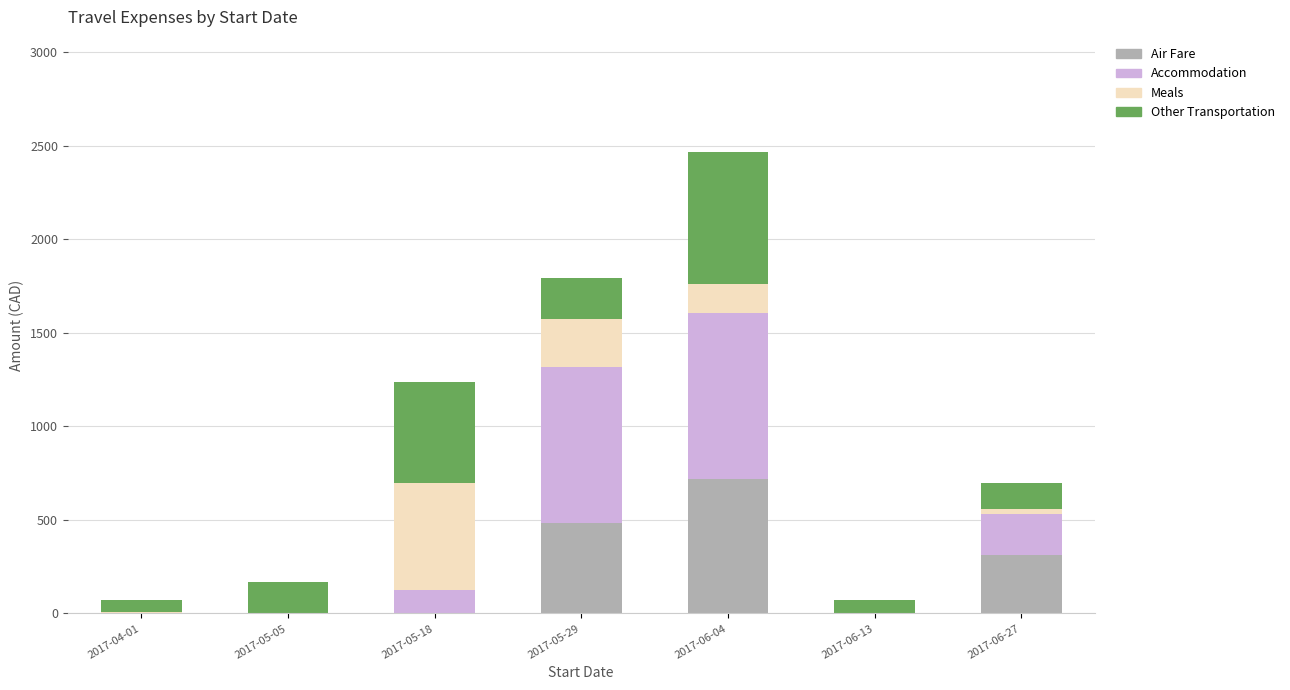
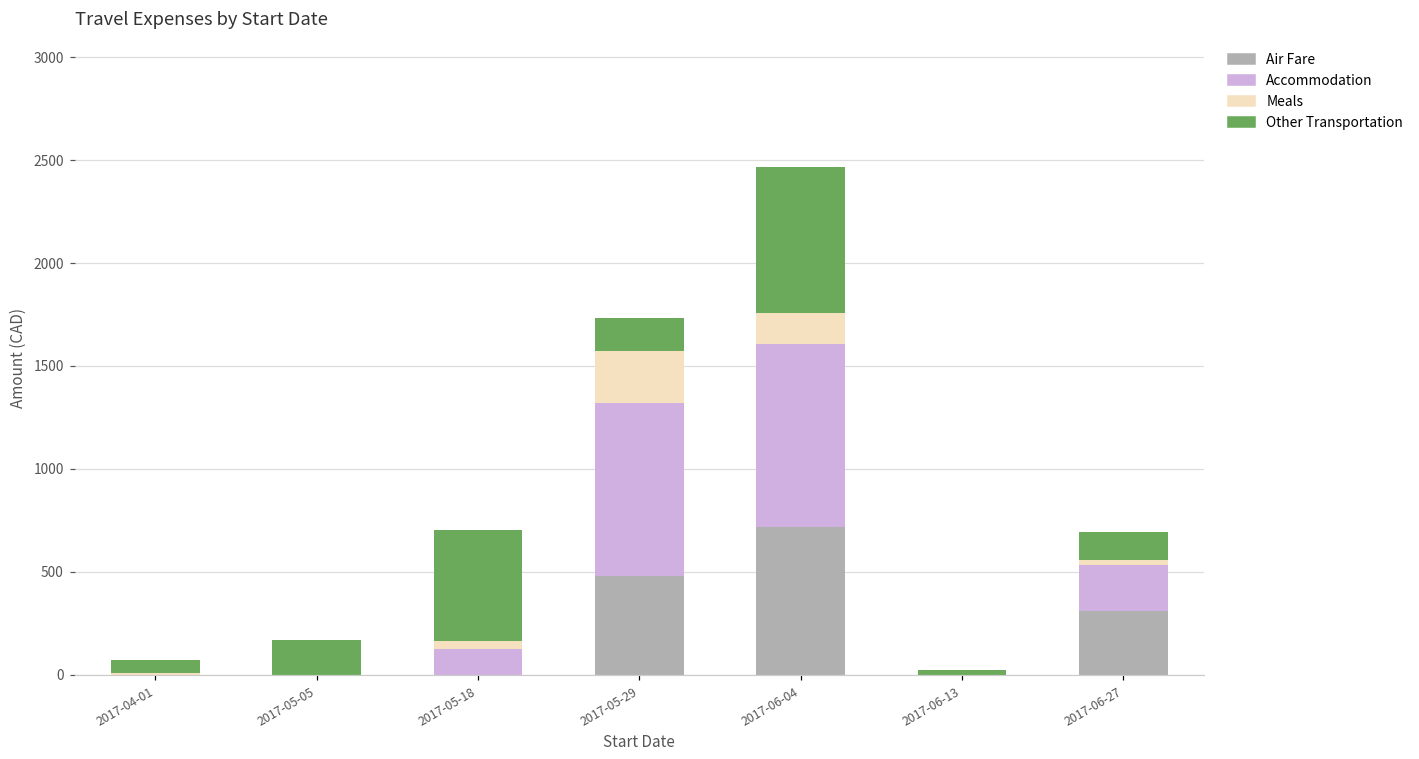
Meals, 2017-05-18: 570 -> 40
Other Transportation, 2017-05-29: 220 -> 160
Other Transportation, 2017-06-13: 70 -> 20
